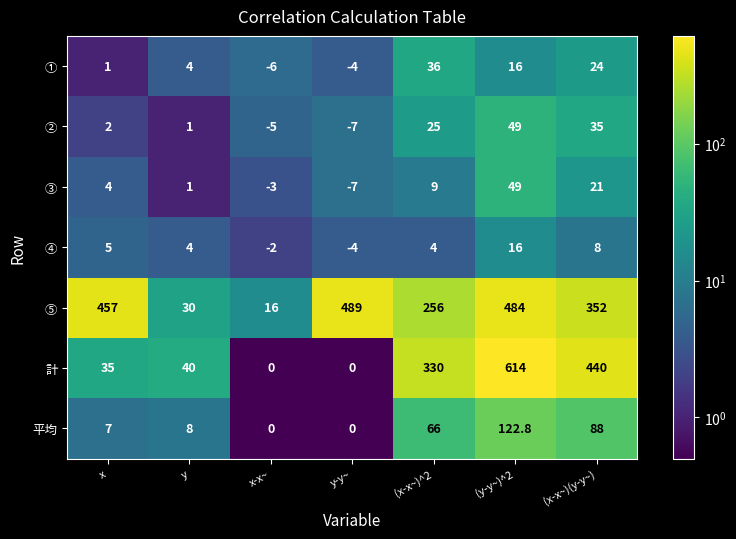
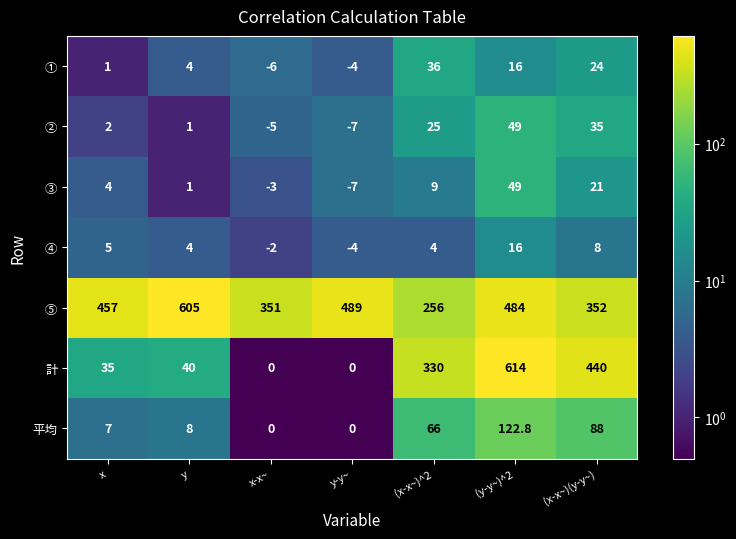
⑤, y: 30 -> 605
⑤, x-x~: 16 -> 351
